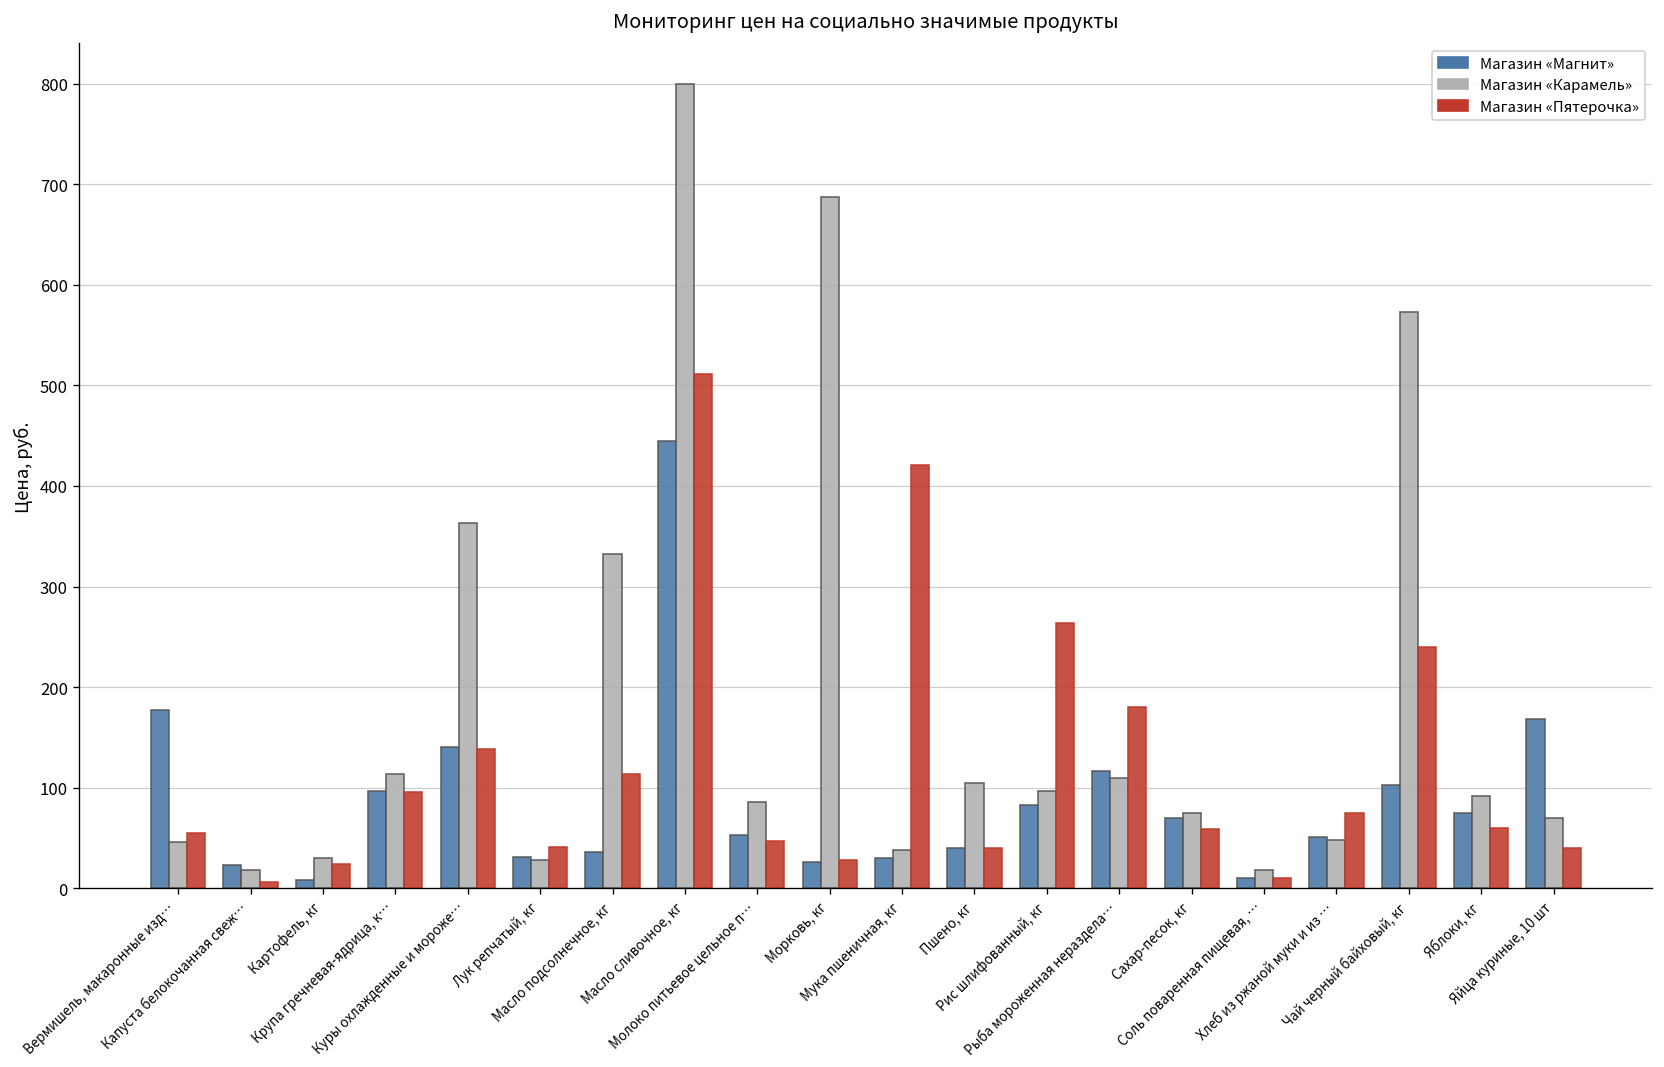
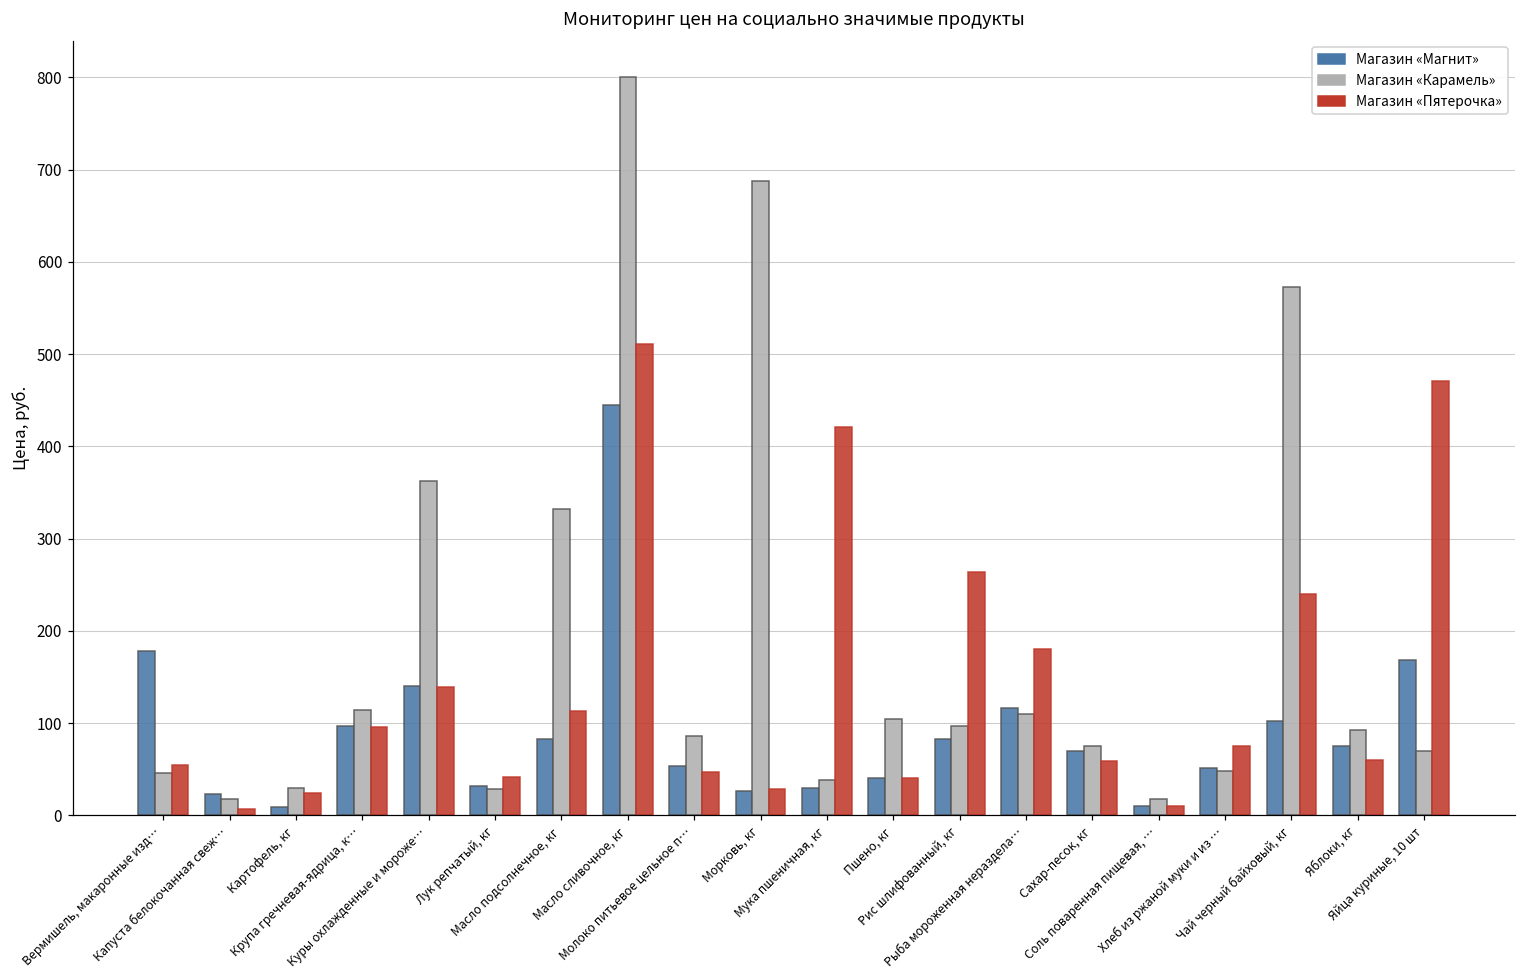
Магазин «Магнит», Масло подсолнечное, кг: 40 -> 80
Магазин «Пятерочка», Яйца куриные, 10 шт: 40 -> 470
